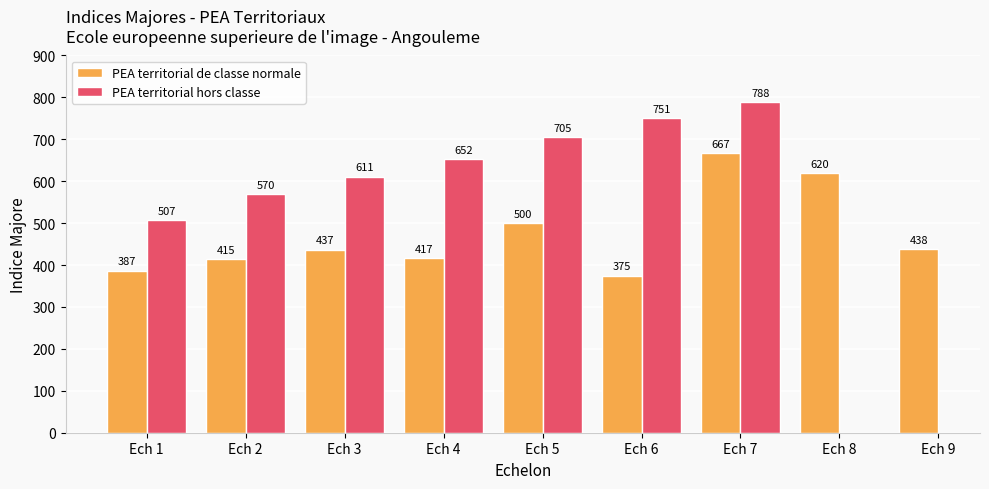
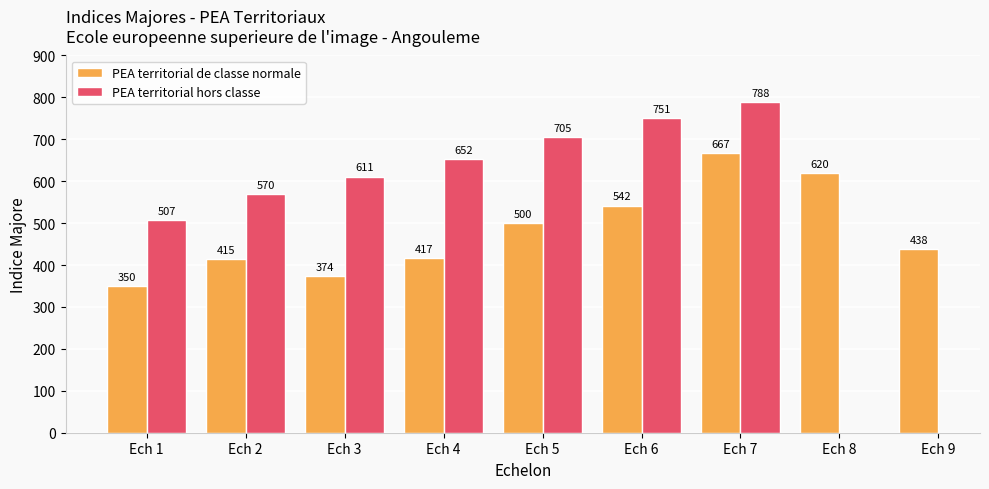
PEA territorial de classe normale, Ech 1: 387 -> 350
PEA territorial de classe normale, Ech 3: 437 -> 374
PEA territorial de classe normale, Ech 6: 375 -> 542
